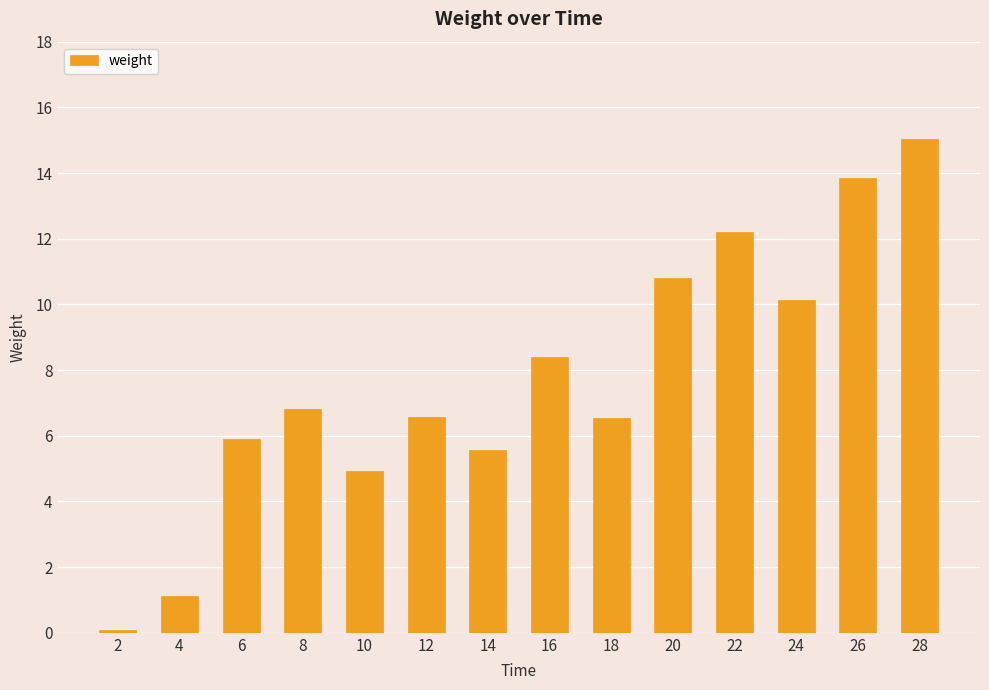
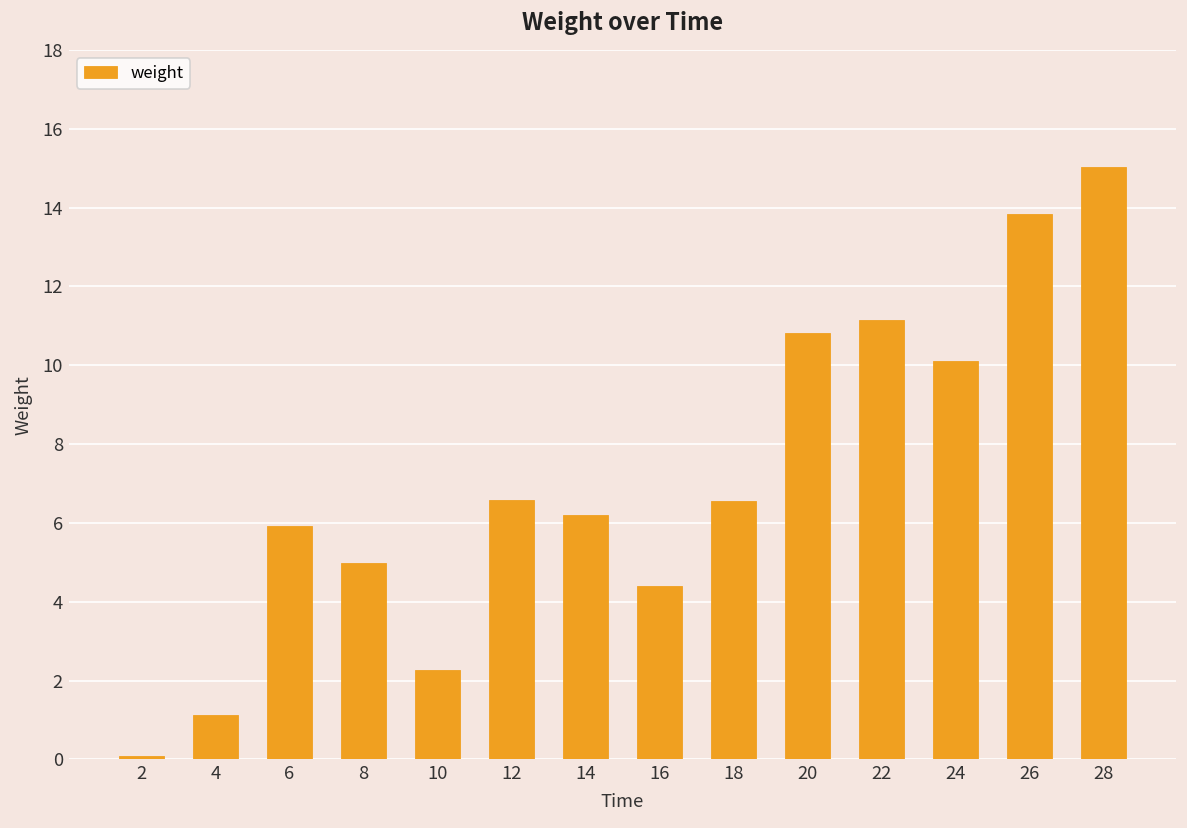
8: 6.8 -> 5.0
10: 4.9 -> 2.3
14: 5.6 -> 6.2
16: 8.4 -> 4.4
22: 12.2 -> 11.2
